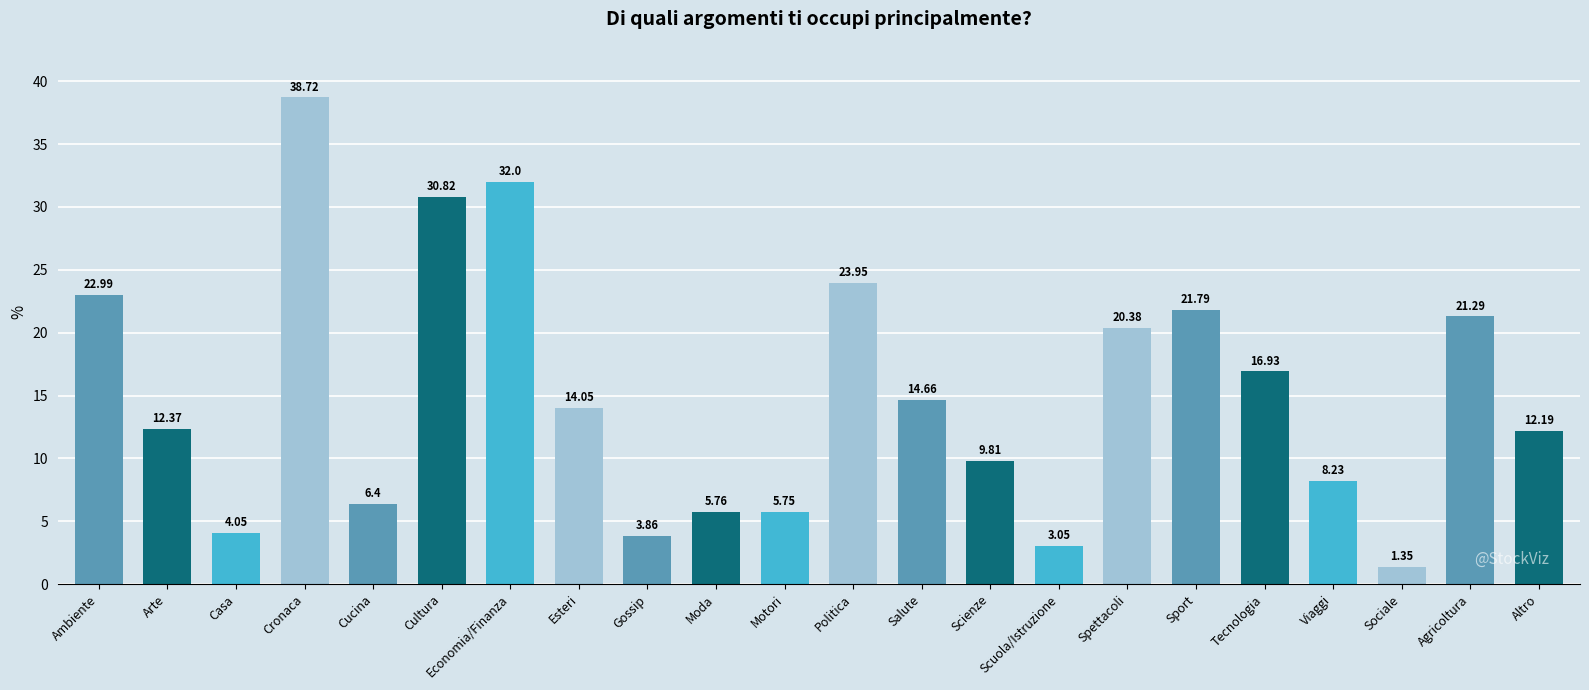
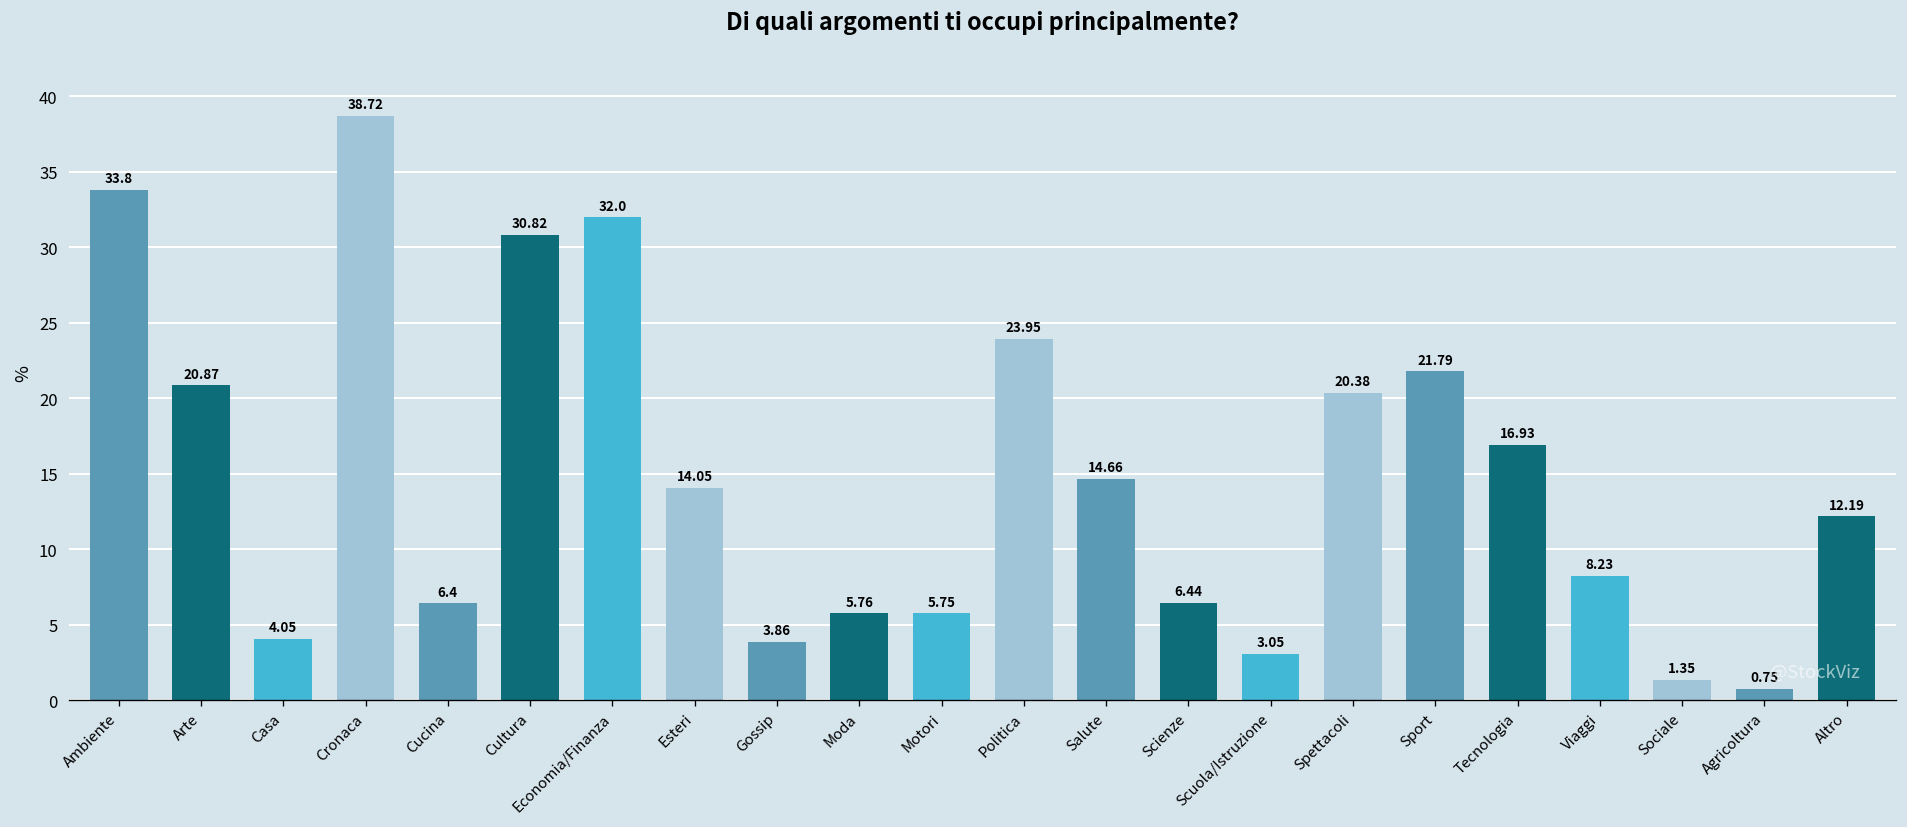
Ambiente: 22.99 -> 33.8
Arte: 12.37 -> 20.87
Scienze: 9.81 -> 6.44
Agricoltura: 21.29 -> 0.75
